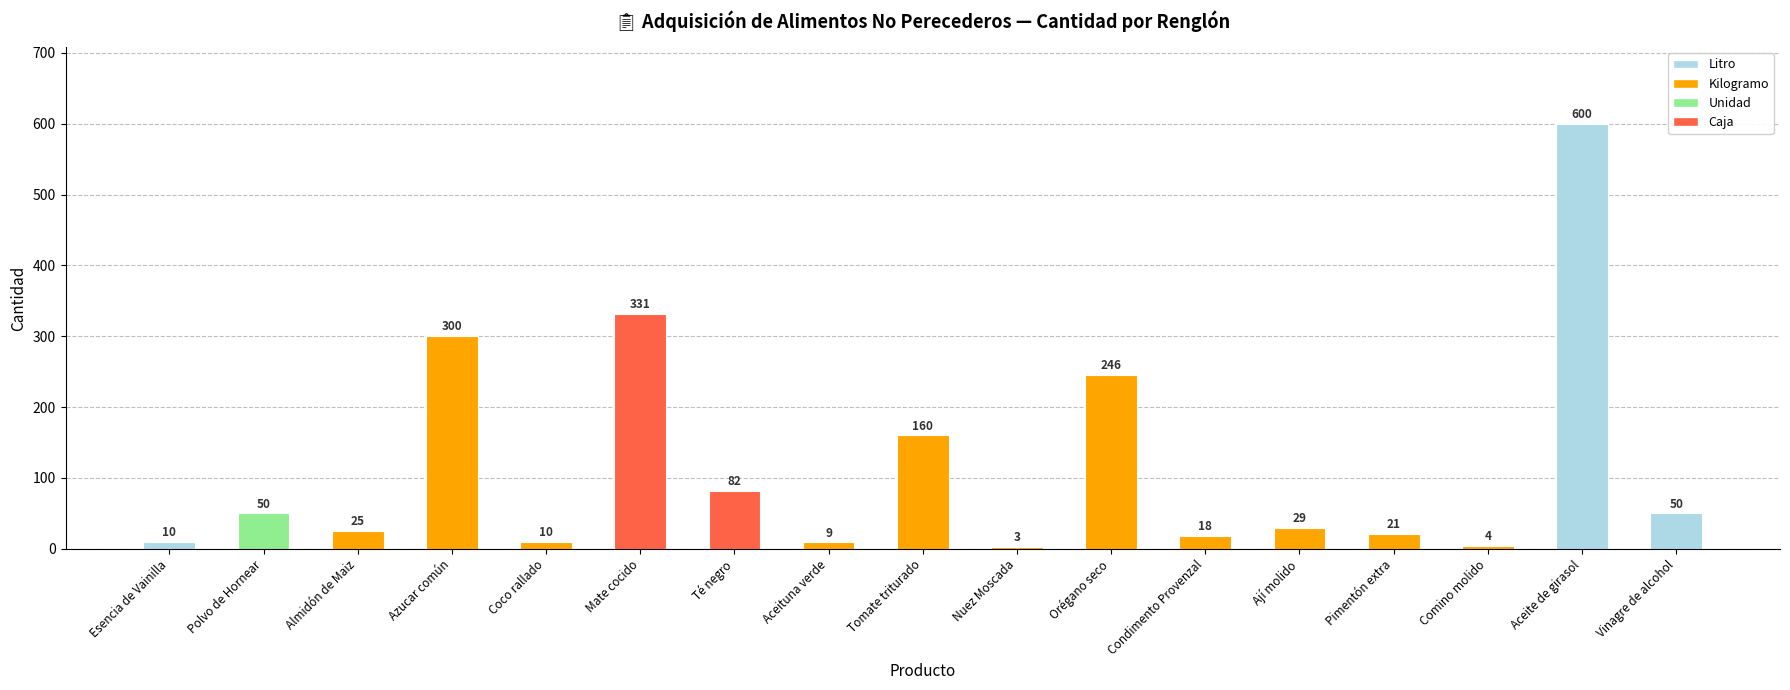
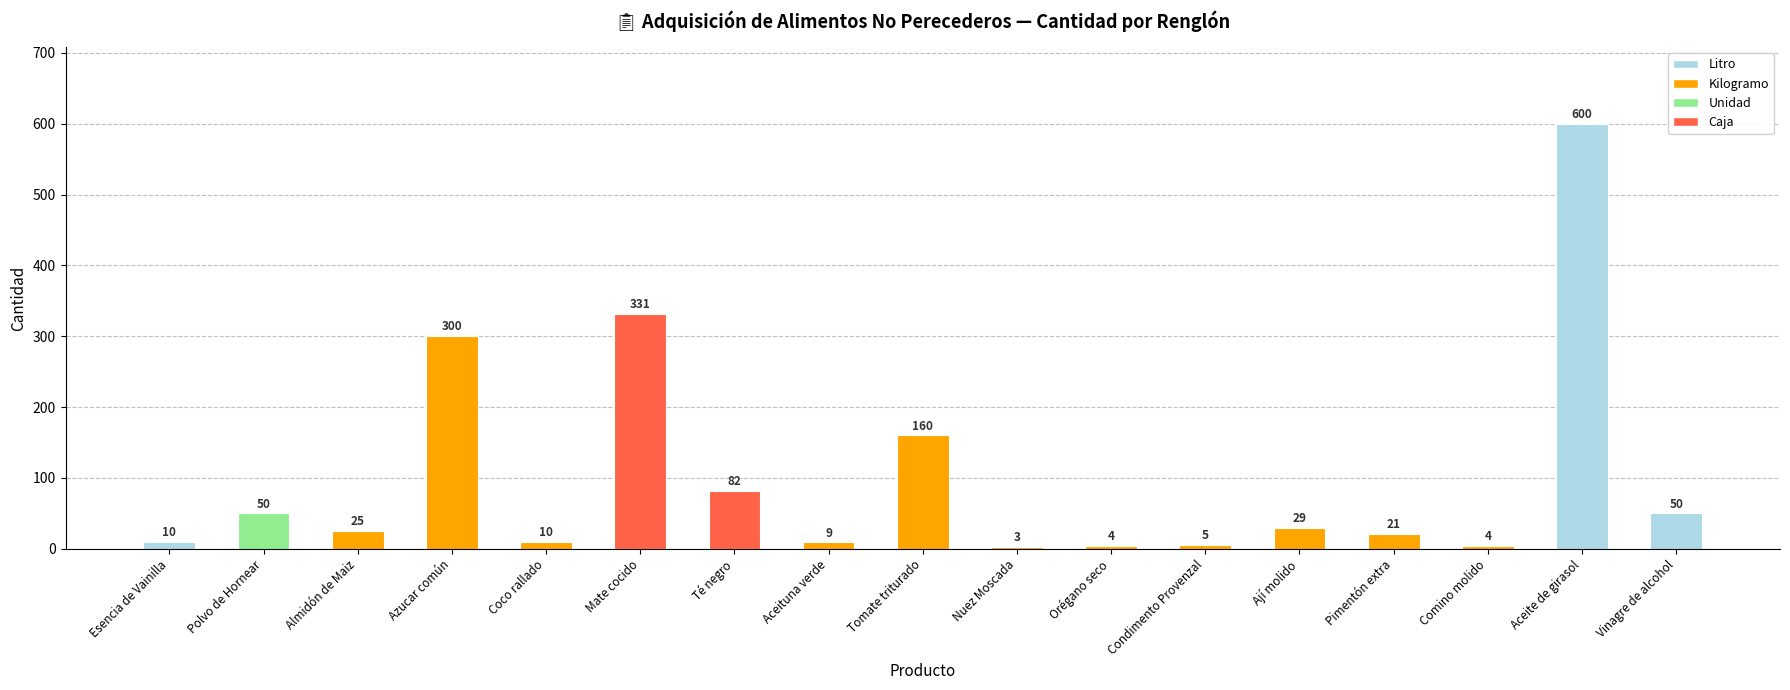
Orégano seco: 246 -> 4
Condimento Provenzal: 18 -> 5
